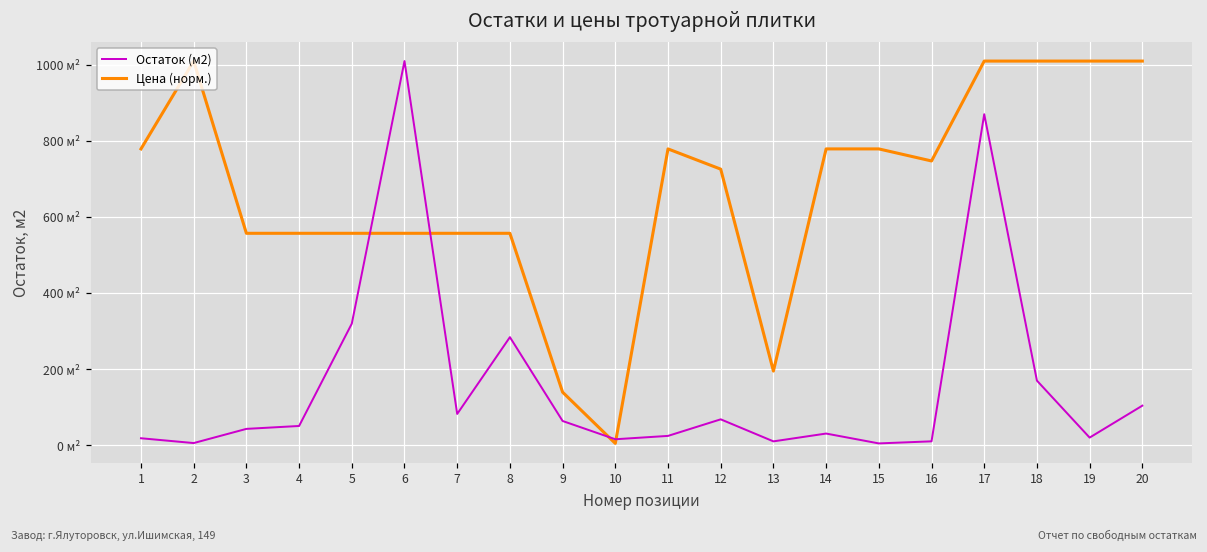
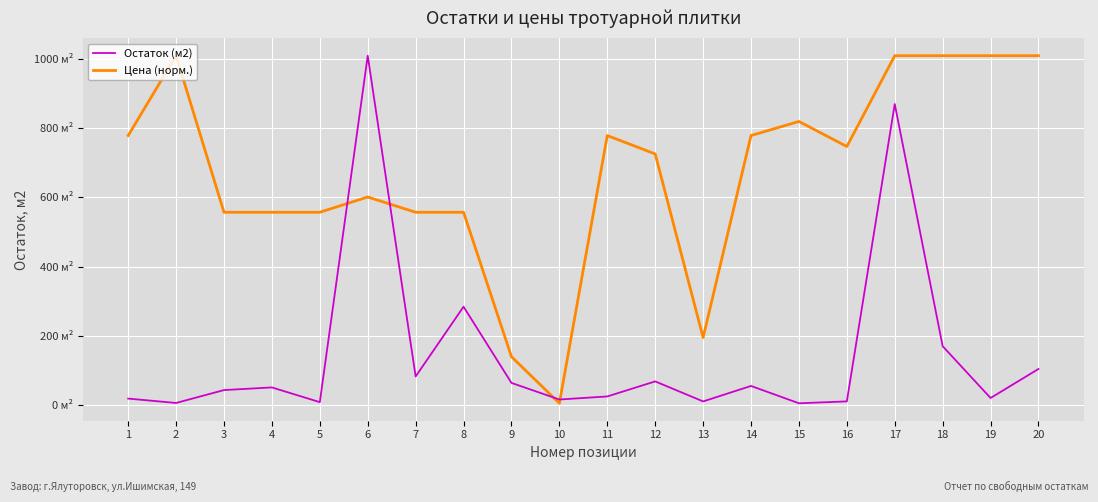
Остаток (м2), 5: 320 м² -> 10 м²
Цена (норм.), 6: 560 м² -> 600 м²
Остаток (м2), 14: 30 м² -> 60 м²
Цена (норм.), 15: 780 м² -> 820 м²
